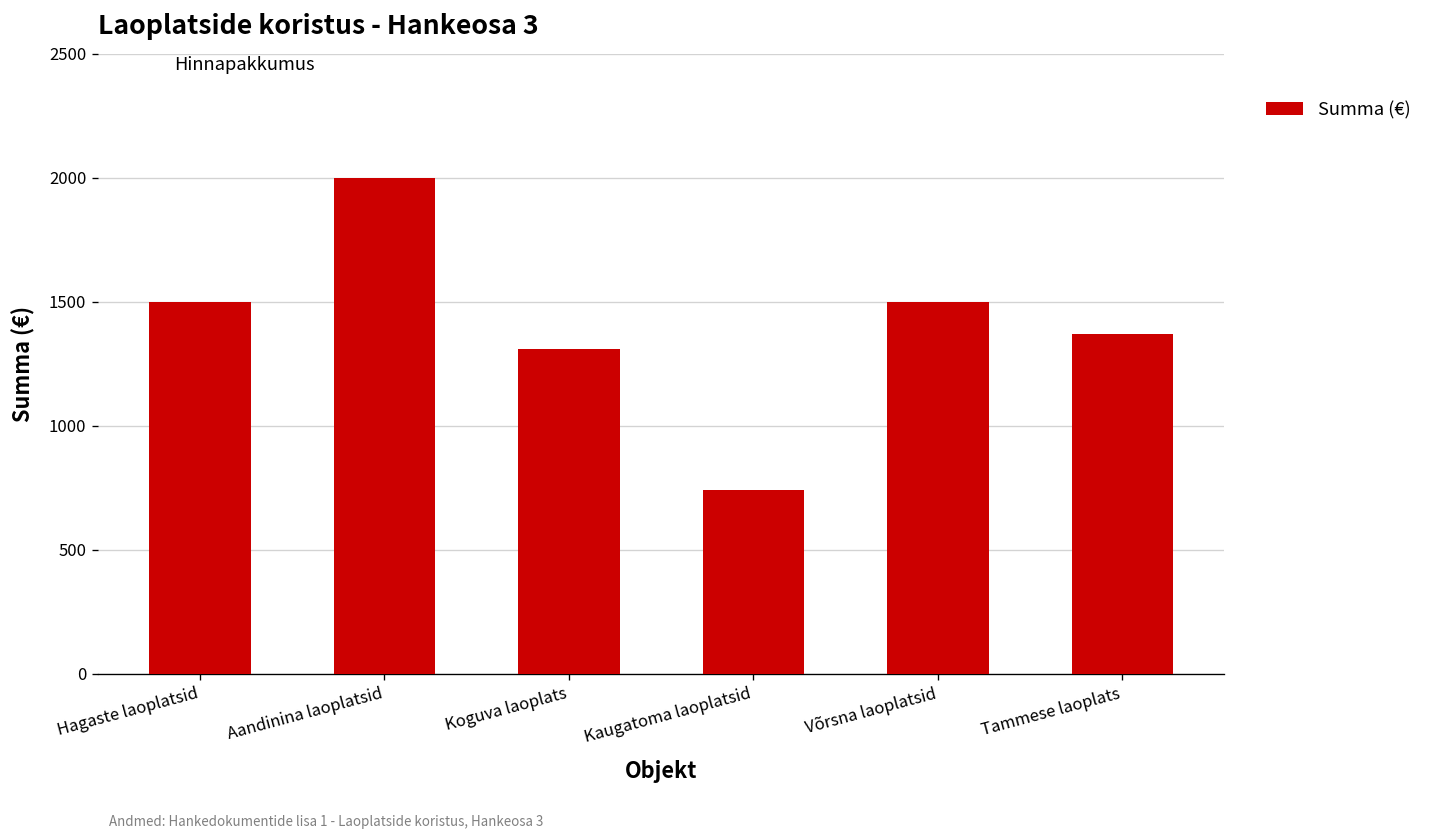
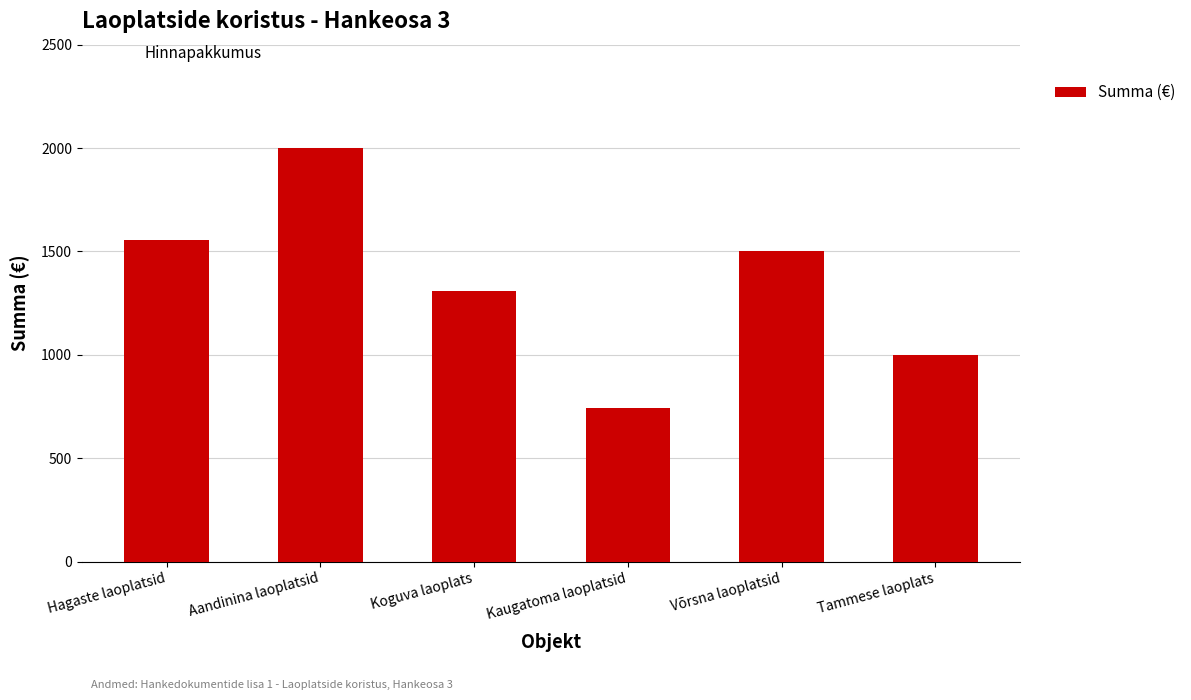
Hagaste laoplatsid: 1500 -> 1550
Tammese laoplats: 1370 -> 1000
